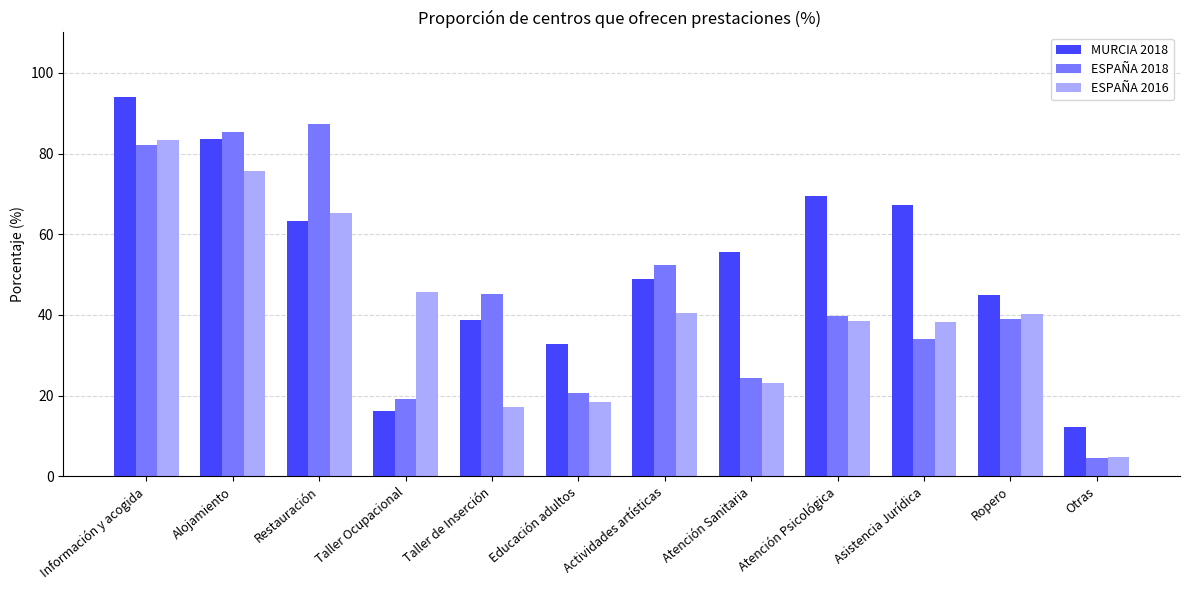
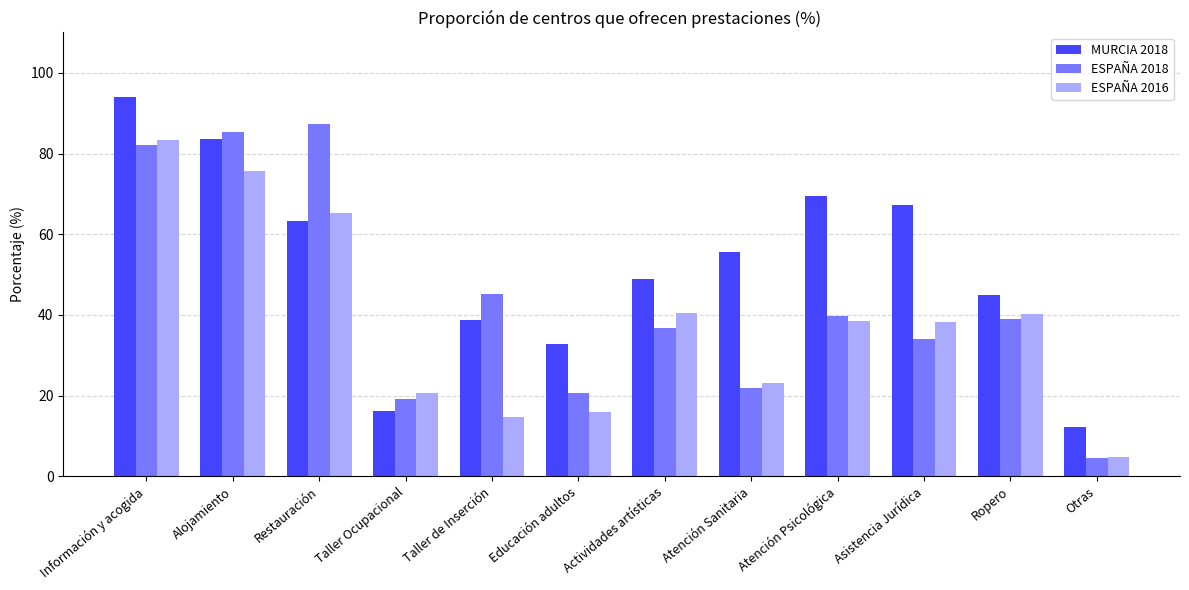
ESPAÑA 2016, Taller Ocupacional: 46 -> 21
ESPAÑA 2016, Taller de Inserción: 17 -> 15
ESPAÑA 2016, Educación adultos: 19 -> 16
ESPAÑA 2018, Actividades artísticas: 52 -> 37
ESPAÑA 2018, Atención Sanitaria: 25 -> 22
